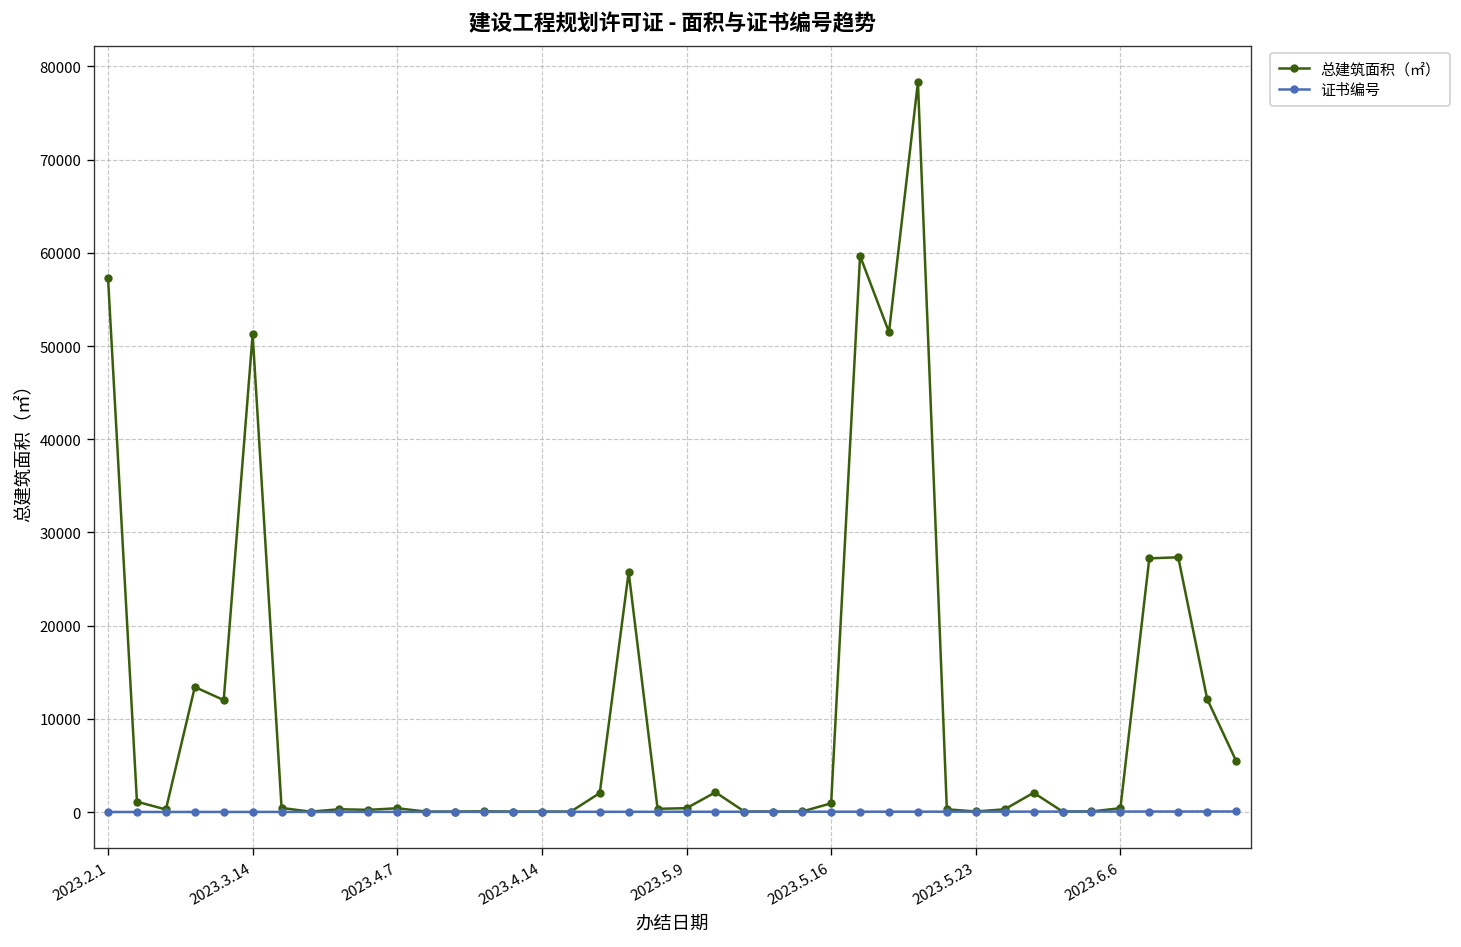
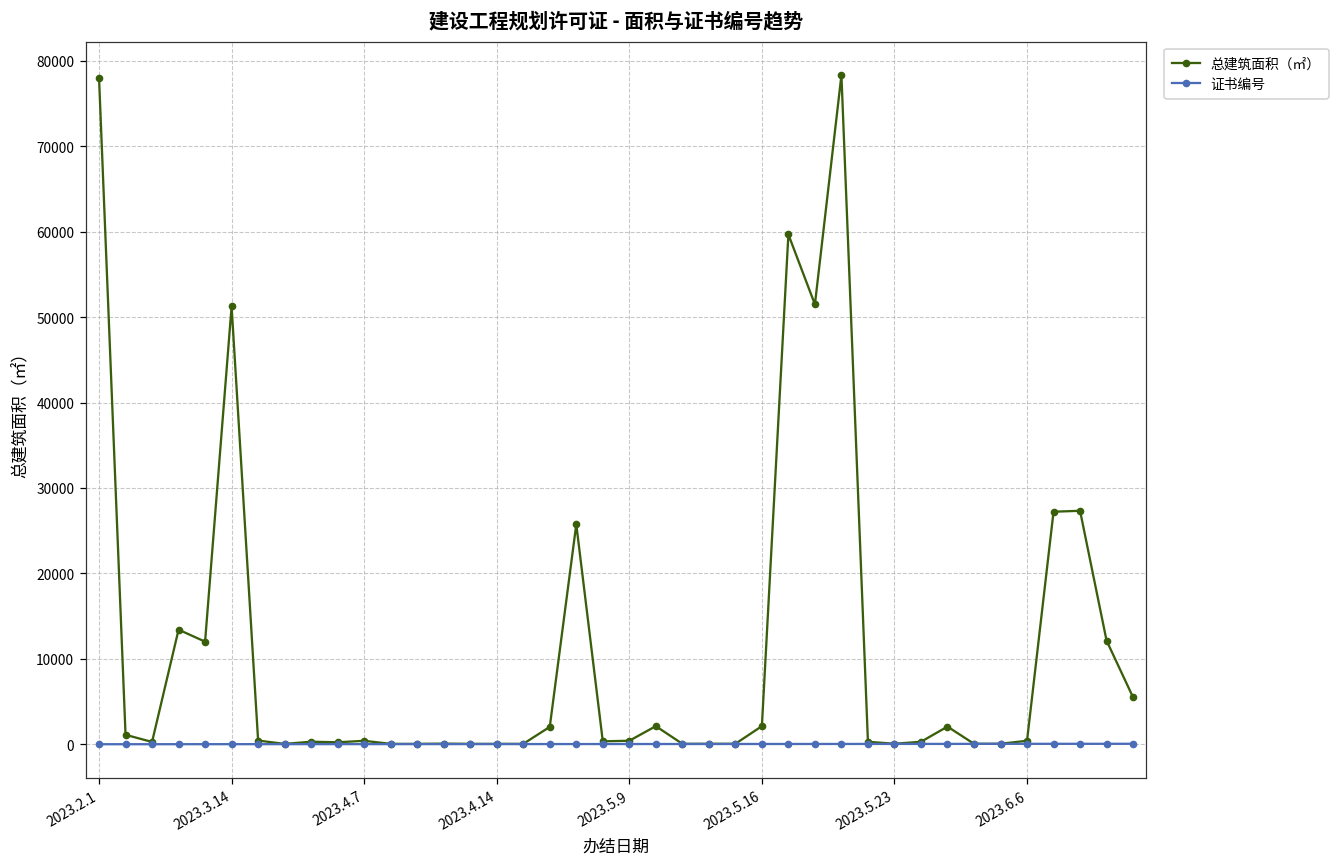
总建筑面积（㎡）, 2023.2.1: 57000 -> 78000
总建筑面积（㎡）, 2023.5.16: 1000 -> 2000
